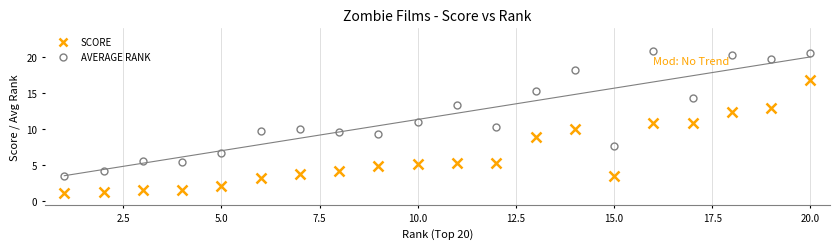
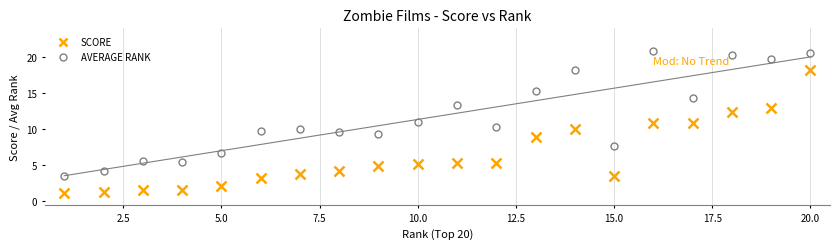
SCORE, 20.0: 17 -> 18
